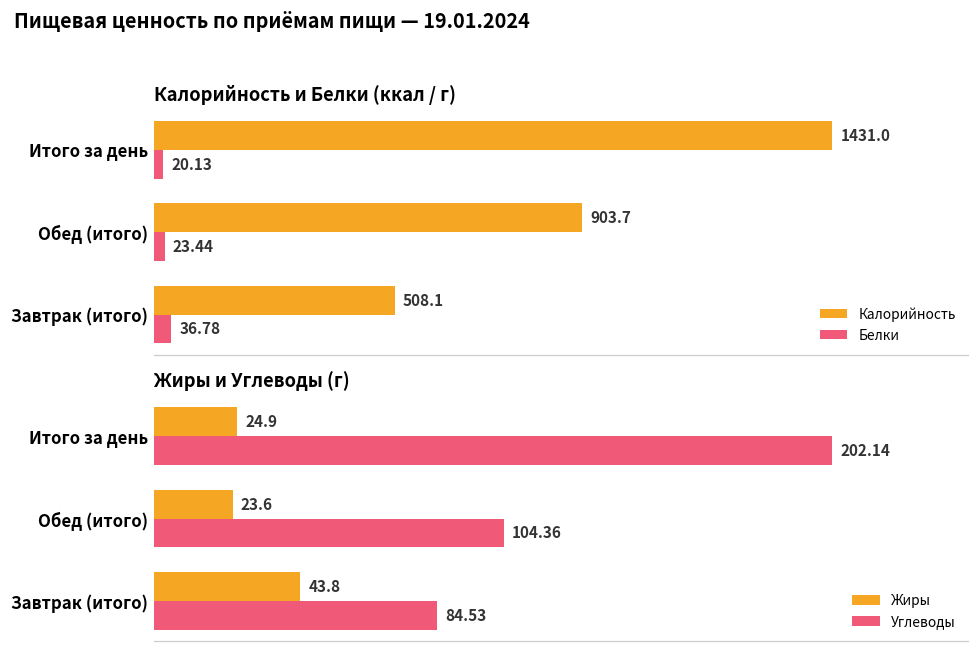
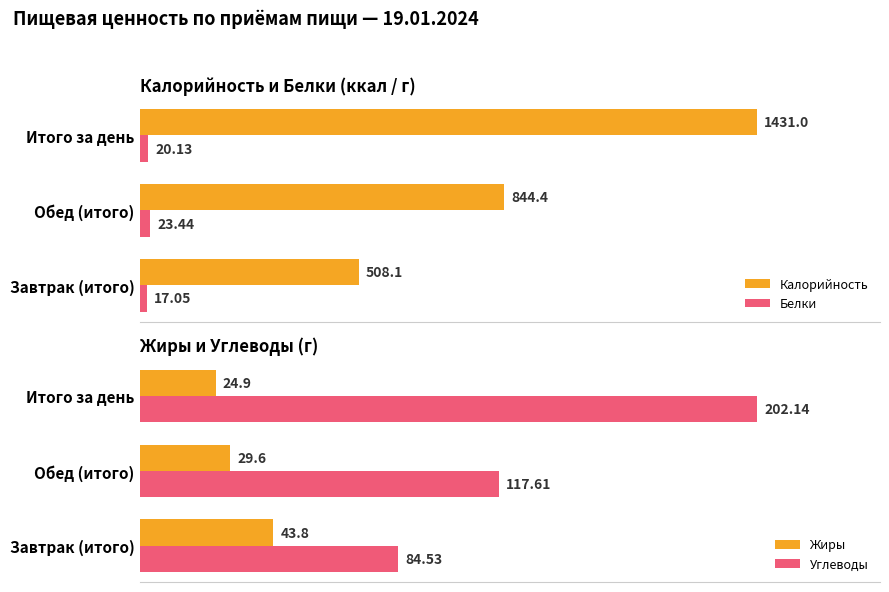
Калорийность и Белки (ккал / г), Калорийность, Обед (итого): 903.7 -> 844.4
Калорийность и Белки (ккал / г), Белки, Завтрак (итого): 36.78 -> 17.05
Жиры и Углеводы (г), Жиры, Обед (итого): 23.6 -> 29.6
Жиры и Углеводы (г), Углеводы, Обед (итого): 104.36 -> 117.61
